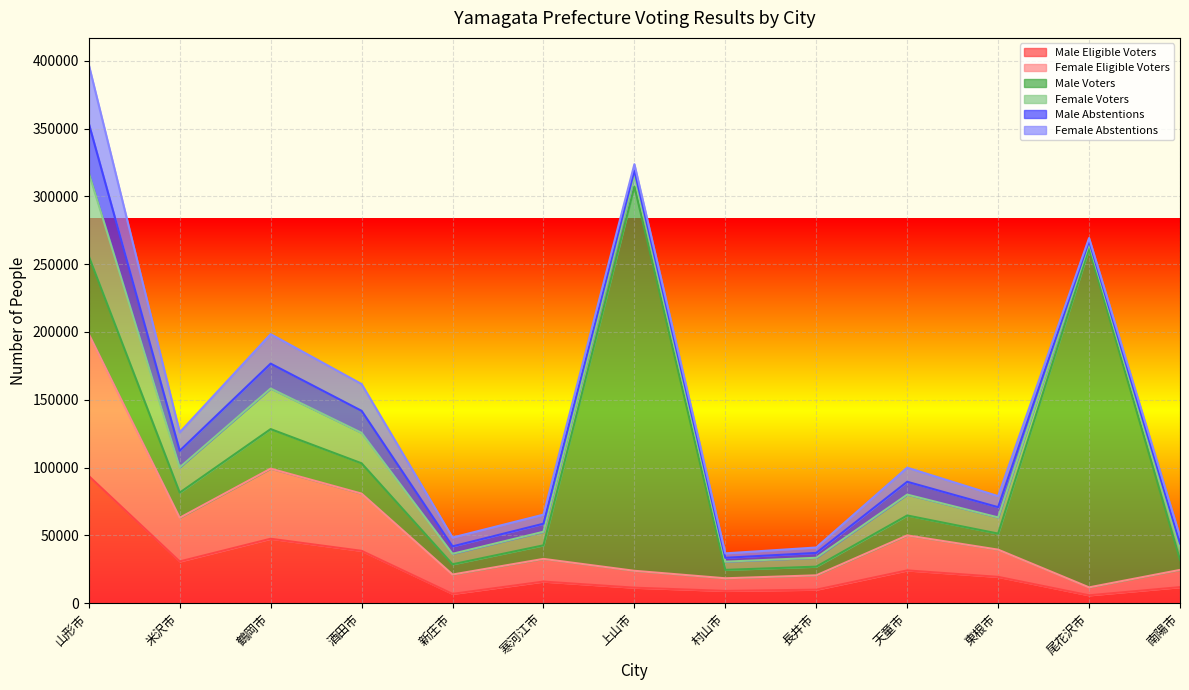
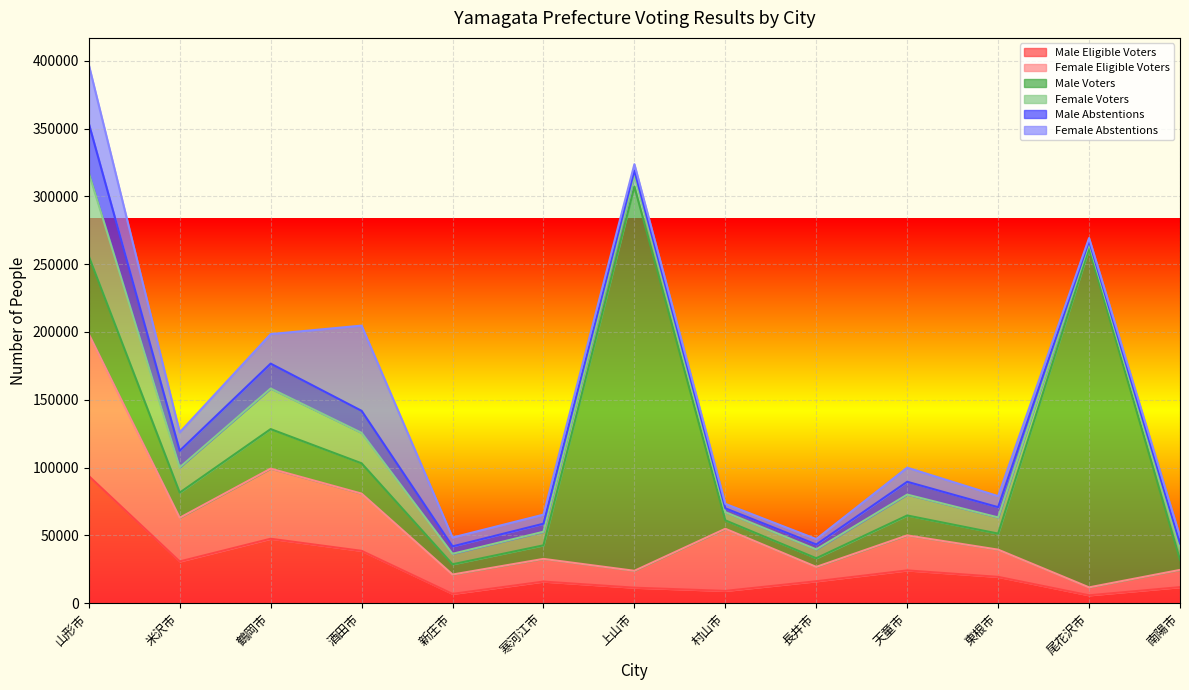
Female Abstentions, 酒田市: 20000 -> 63000
Female Eligible Voters, 村山市: 9000 -> 46000
Male Eligible Voters, 長井市: 10000 -> 16000
